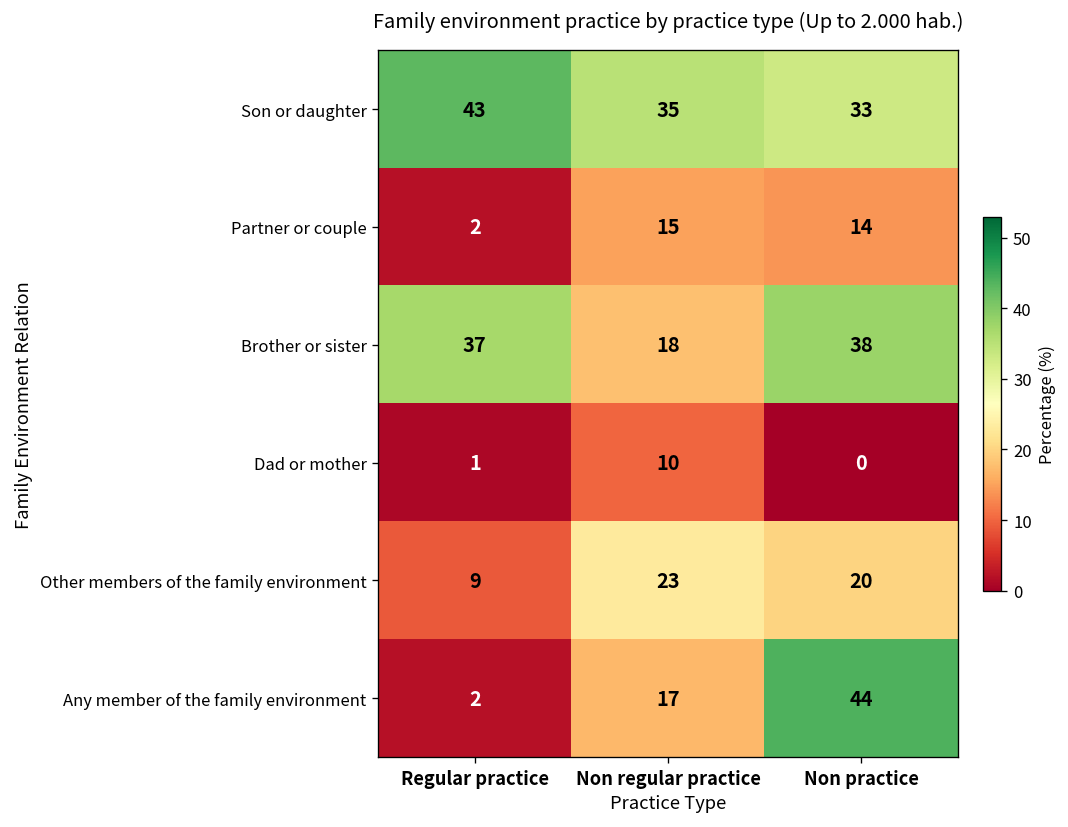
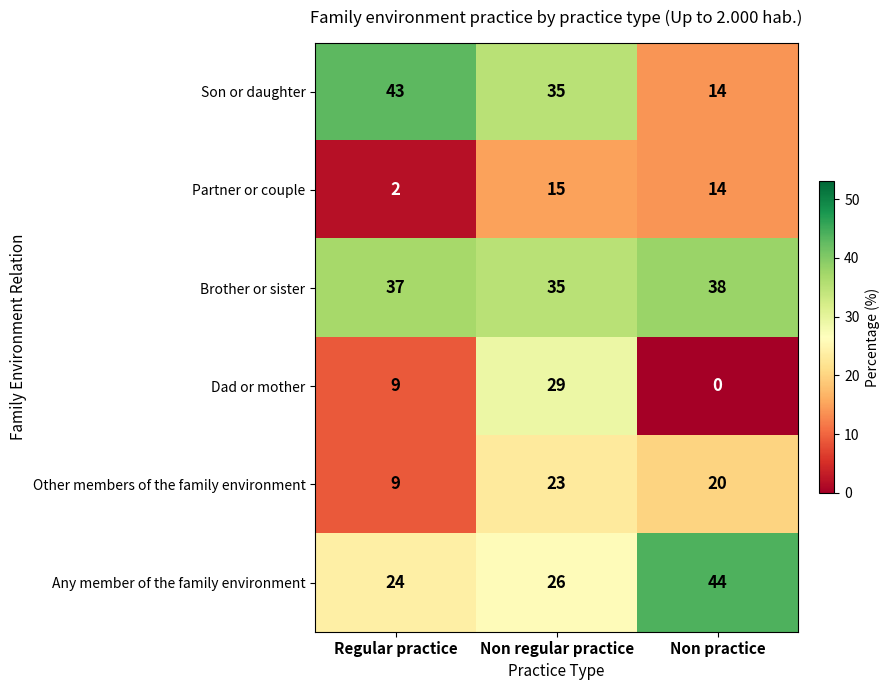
Son or daughter, Non practice: 33 -> 14
Brother or sister, Non regular practice: 18 -> 35
Dad or mother, Regular practice: 1 -> 9
Dad or mother, Non regular practice: 10 -> 29
Any member of the family environment, Regular practice: 2 -> 24
Any member of the family environment, Non regular practice: 17 -> 26
